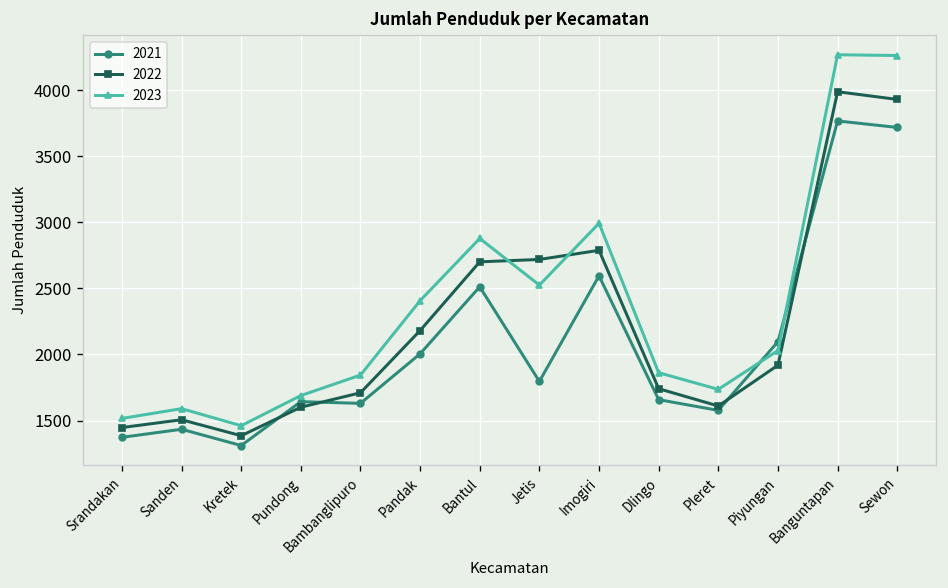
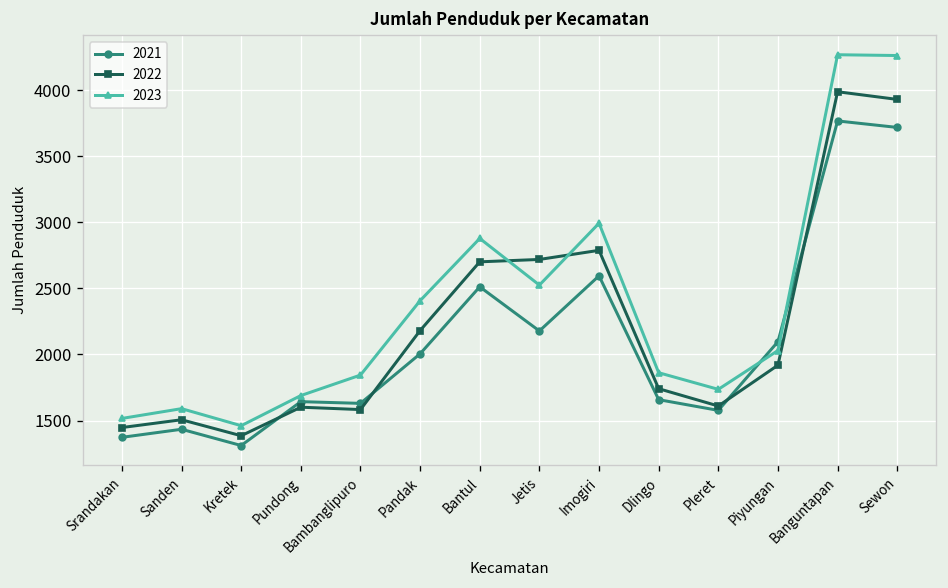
2022, Bambanglipuro: 1710 -> 1580
2021, Jetis: 1800 -> 2180
